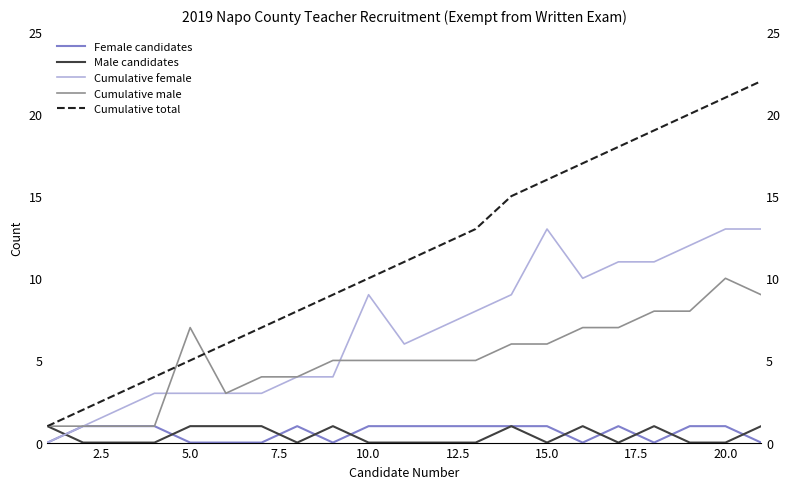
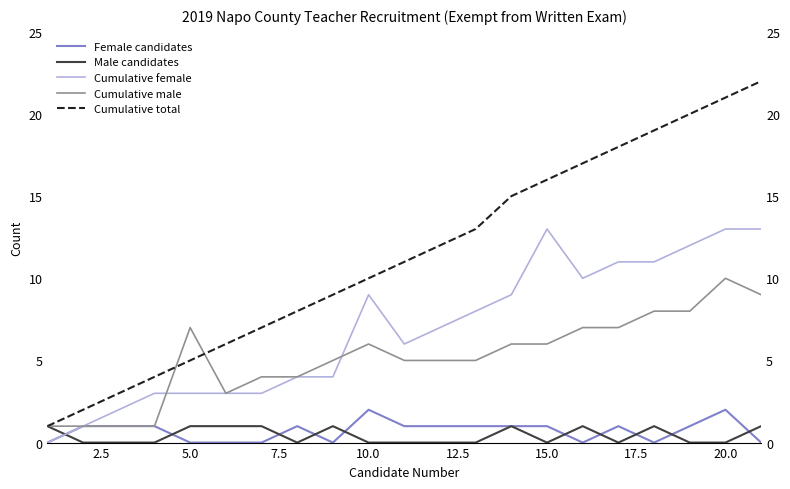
Female candidates, 10.0: 1 -> 2
Cumulative male, 10.0: 5 -> 6
Female candidates, 20.0: 1 -> 2
